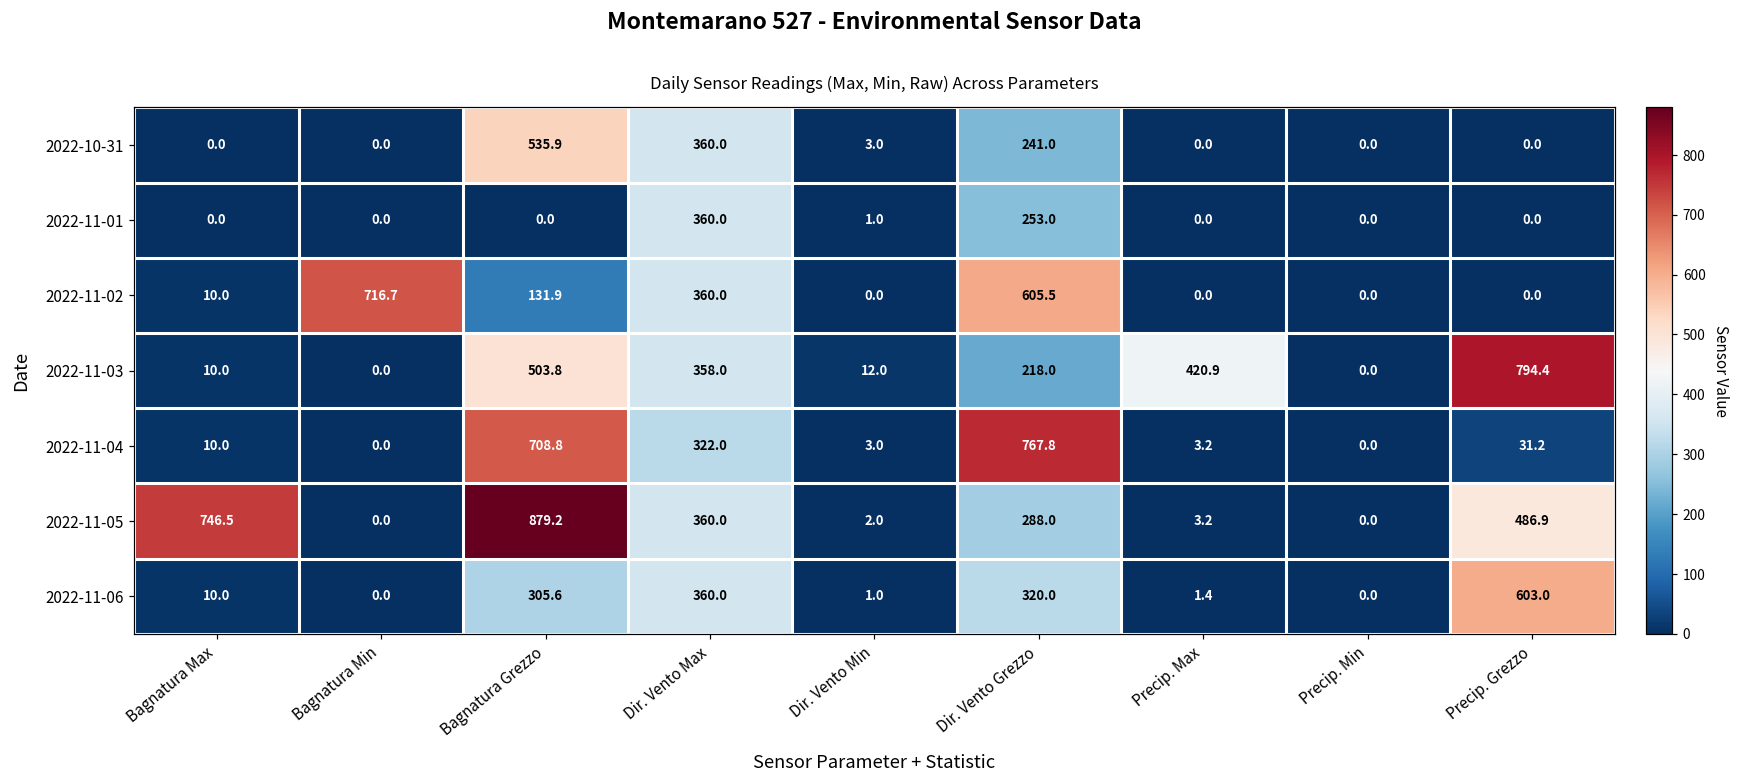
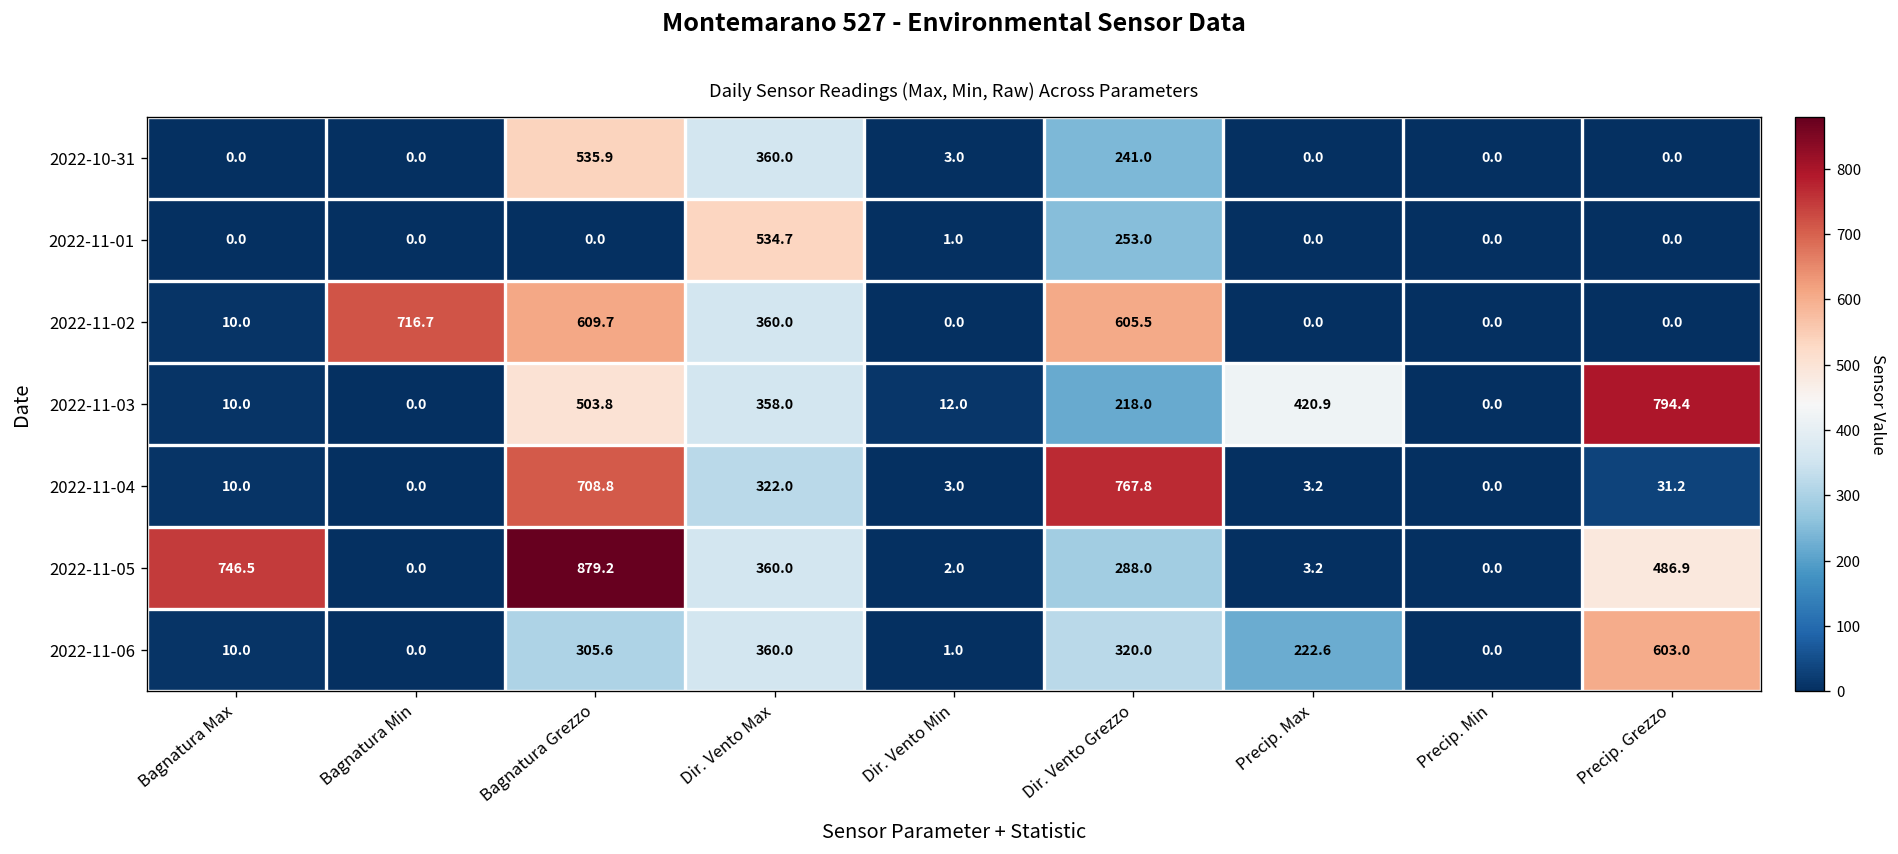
2022-11-01, Dir. Vento Max: 360.0 -> 534.7
2022-11-02, Bagnatura Grezzo: 131.9 -> 609.7
2022-11-06, Precip. Max: 1.4 -> 222.6
